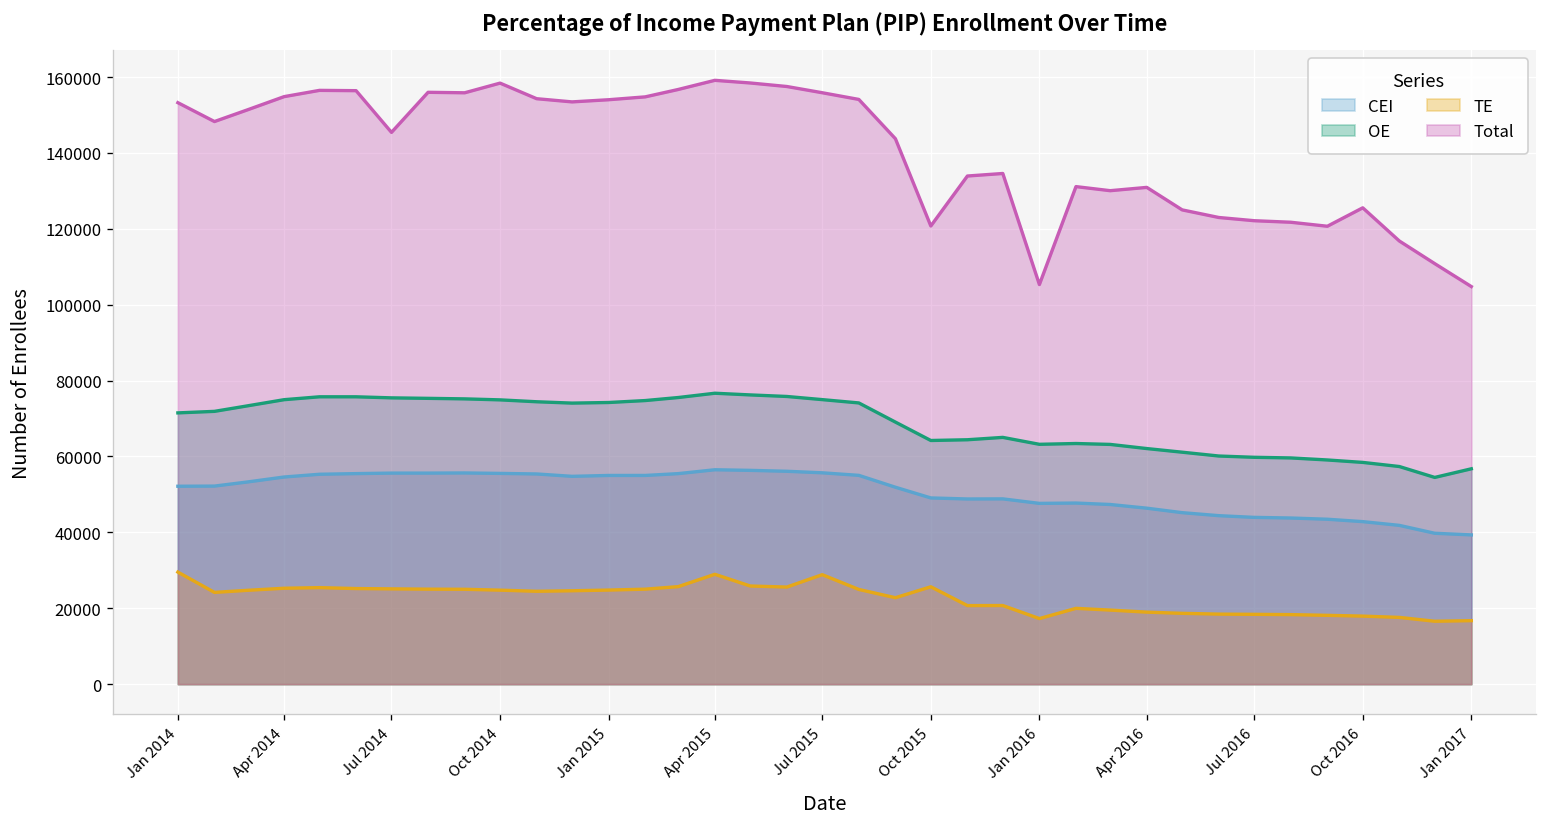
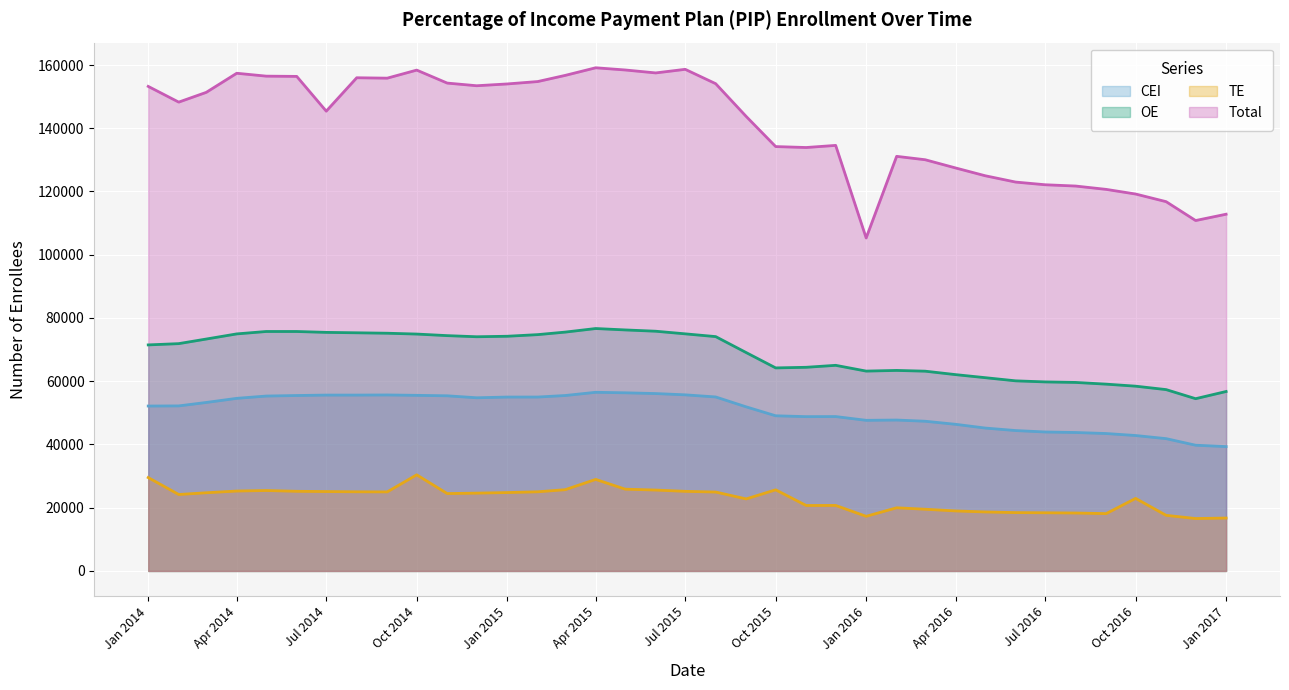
Total, Apr 2014: 155000 -> 157000
TE, Oct 2014: 25000 -> 30000
TE, Jul 2015: 29000 -> 25000
Total, Jul 2015: 156000 -> 159000
Total, Oct 2015: 121000 -> 134000
Total, Apr 2016: 131000 -> 127000
TE, Oct 2016: 18000 -> 23000
Total, Oct 2016: 126000 -> 119000
Total, Jan 2017: 105000 -> 113000
